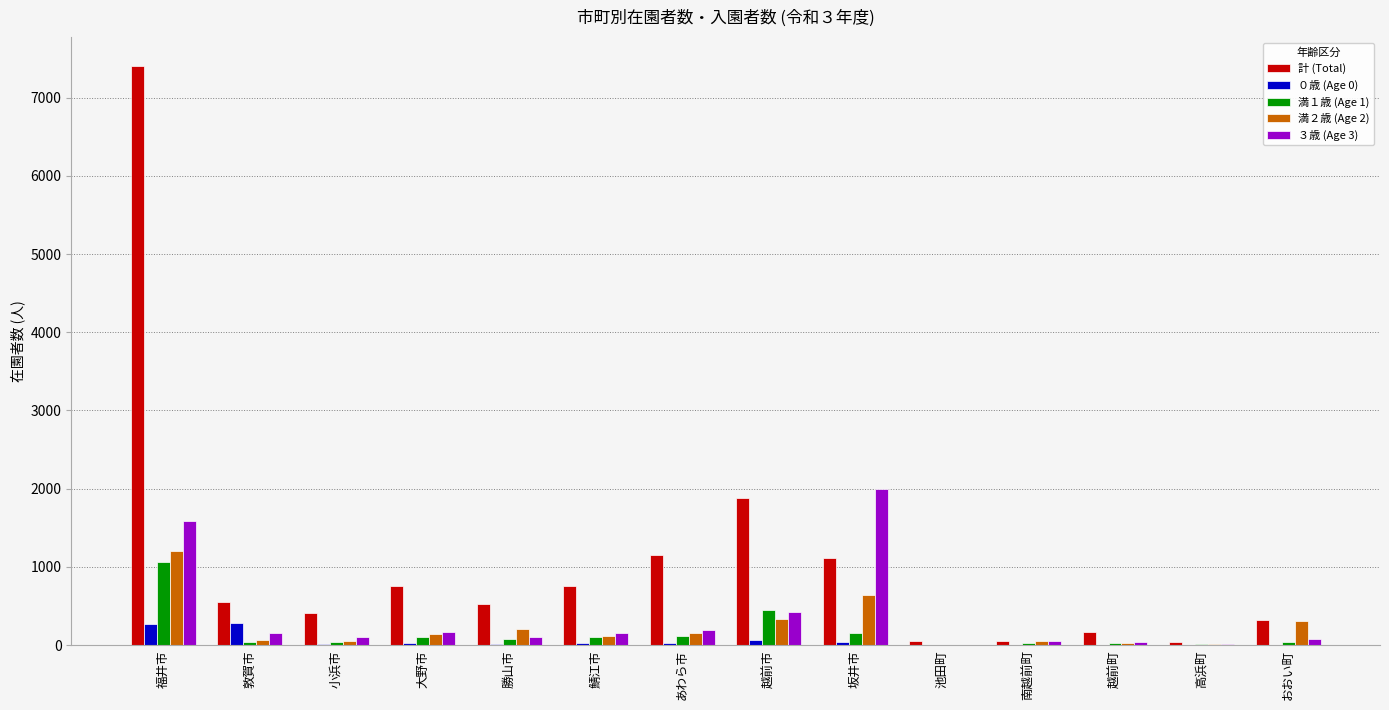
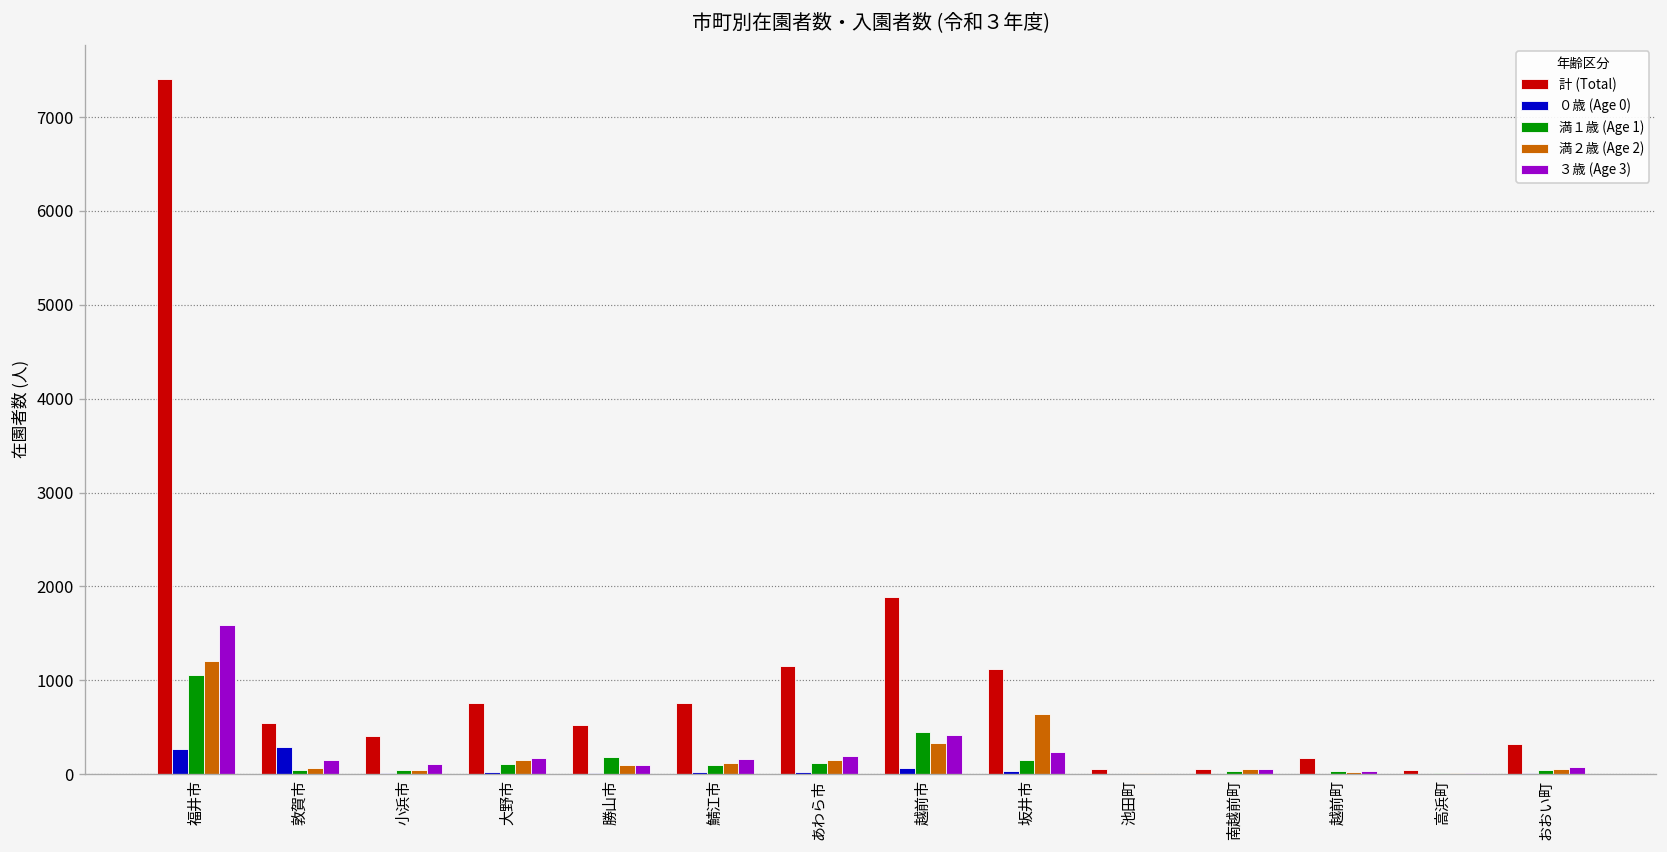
満１歳 (Age 1), 勝山市: 100 -> 200
満２歳 (Age 2), 勝山市: 200 -> 100
３歳 (Age 3), 坂井市: 2000 -> 200
満２歳 (Age 2), おおい町: 300 -> 100
